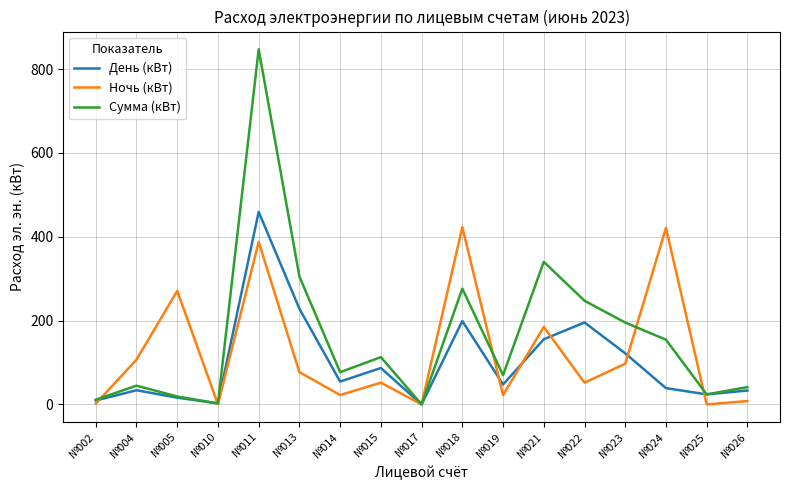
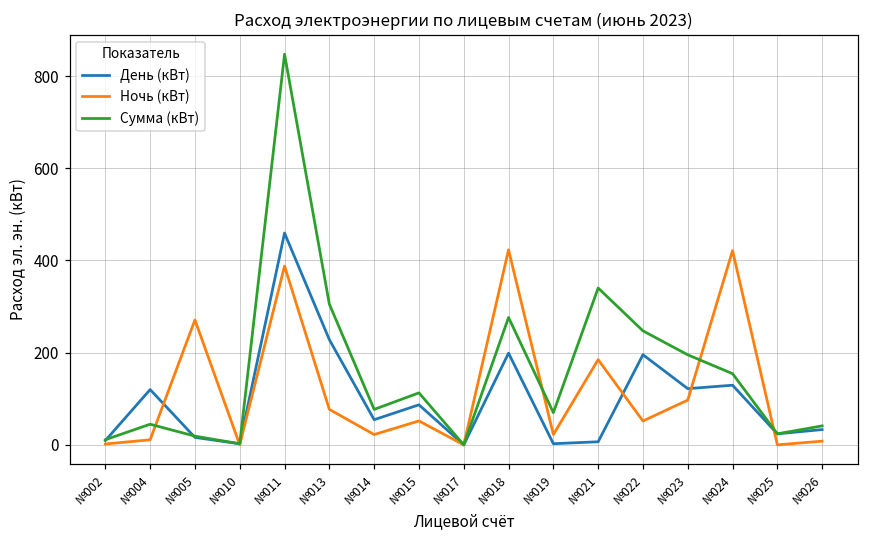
День (кВт), №004: 30 -> 120
Ночь (кВт), №004: 110 -> 10
День (кВт), №019: 50 -> 0
День (кВт), №021: 160 -> 10
День (кВт), №024: 40 -> 130
